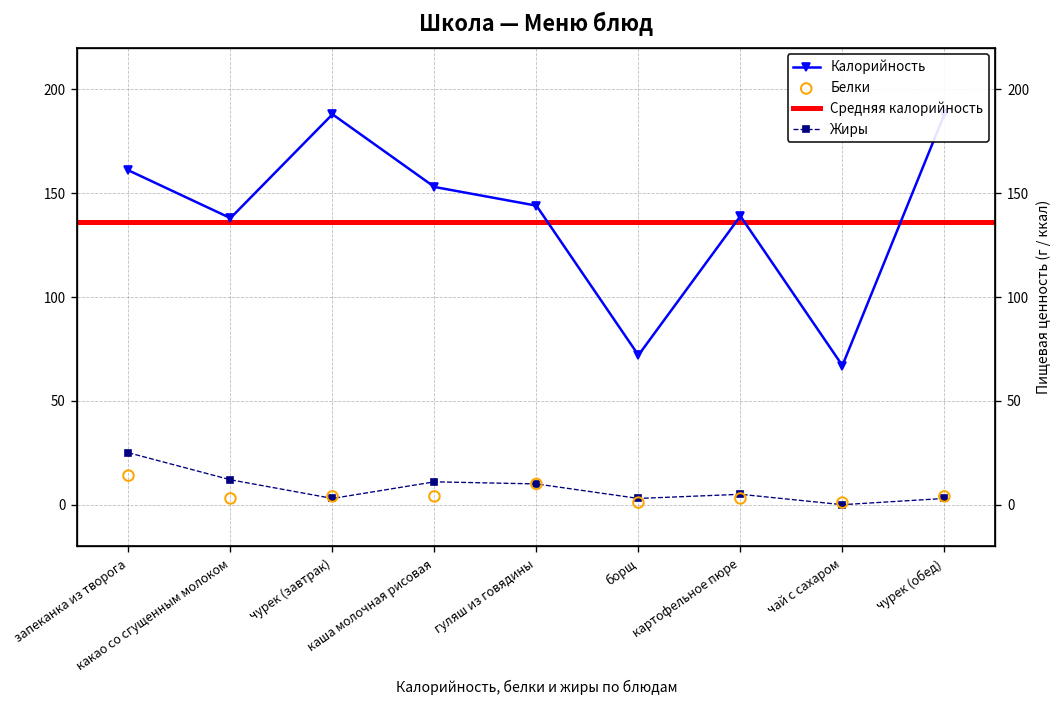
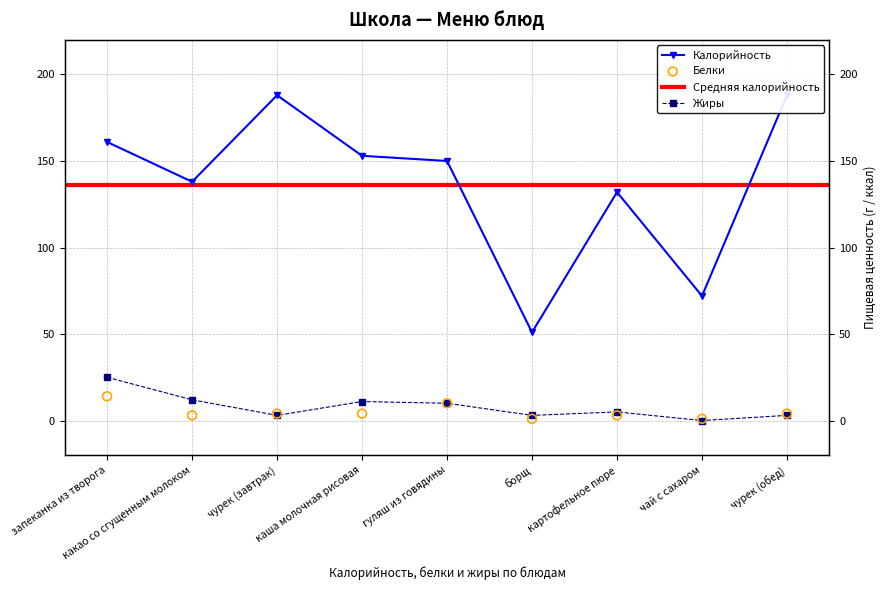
Калорийность, гуляш из говядины: 144 -> 150
Калорийность, борщ: 72 -> 51
Калорийность, картофельное пюре: 139 -> 132
Калорийность, чай с сахаром: 67 -> 72
